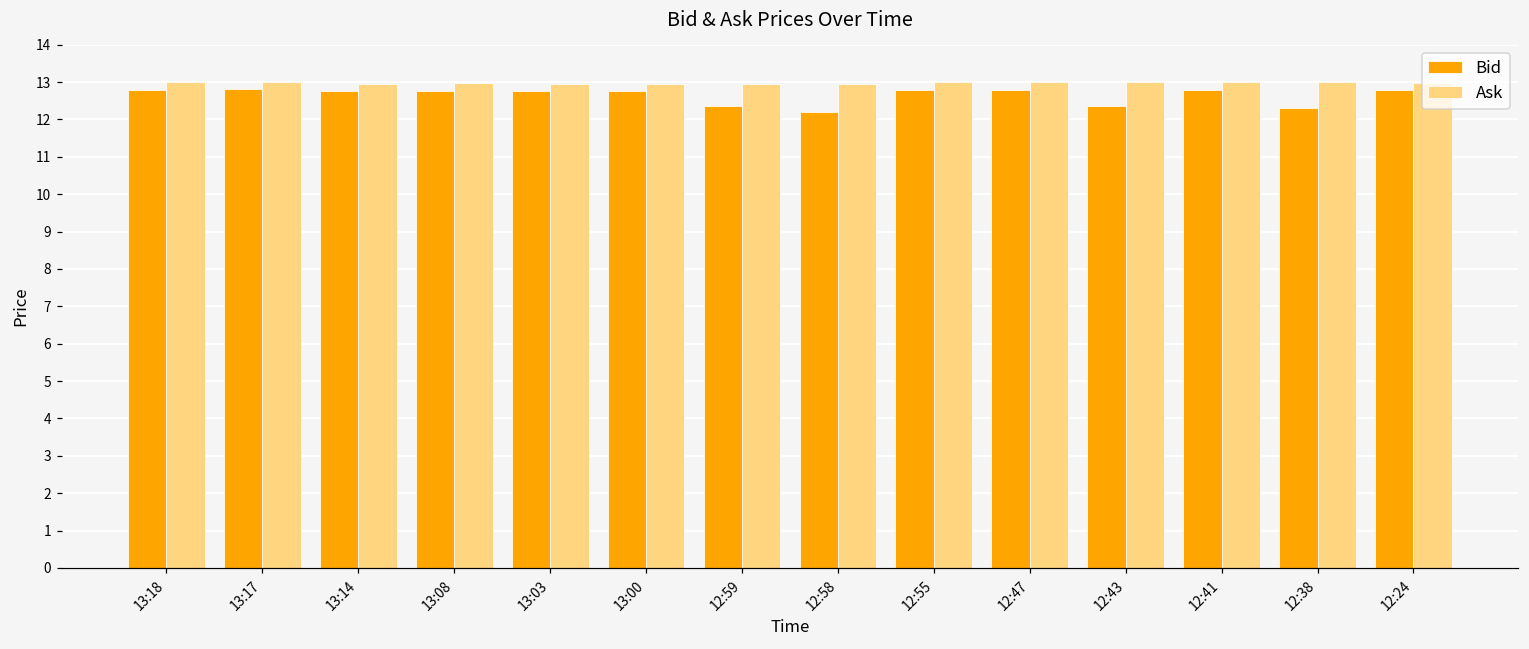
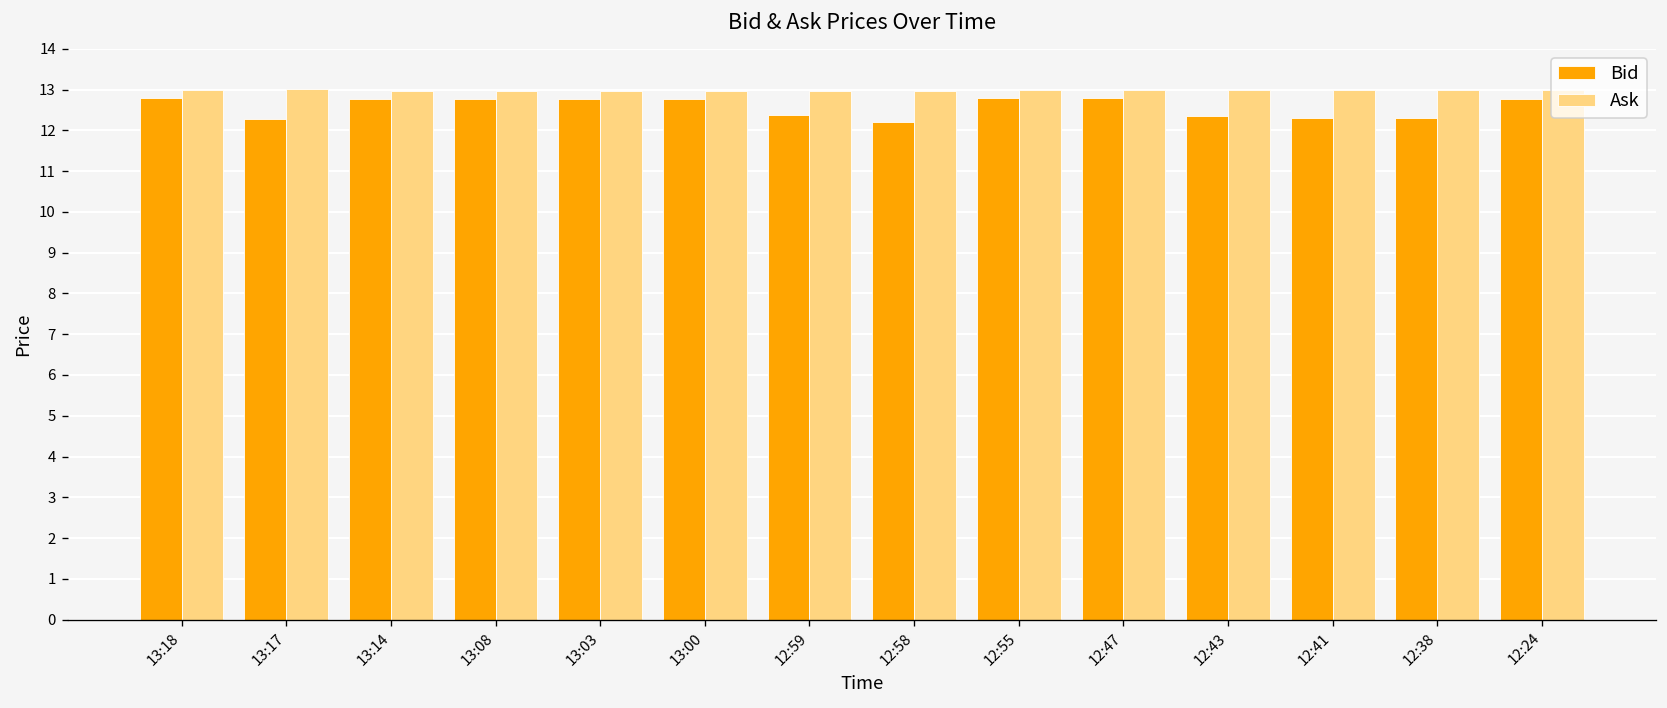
Bid, 13:17: 12.8 -> 12.3
Bid, 12:41: 12.8 -> 12.3
